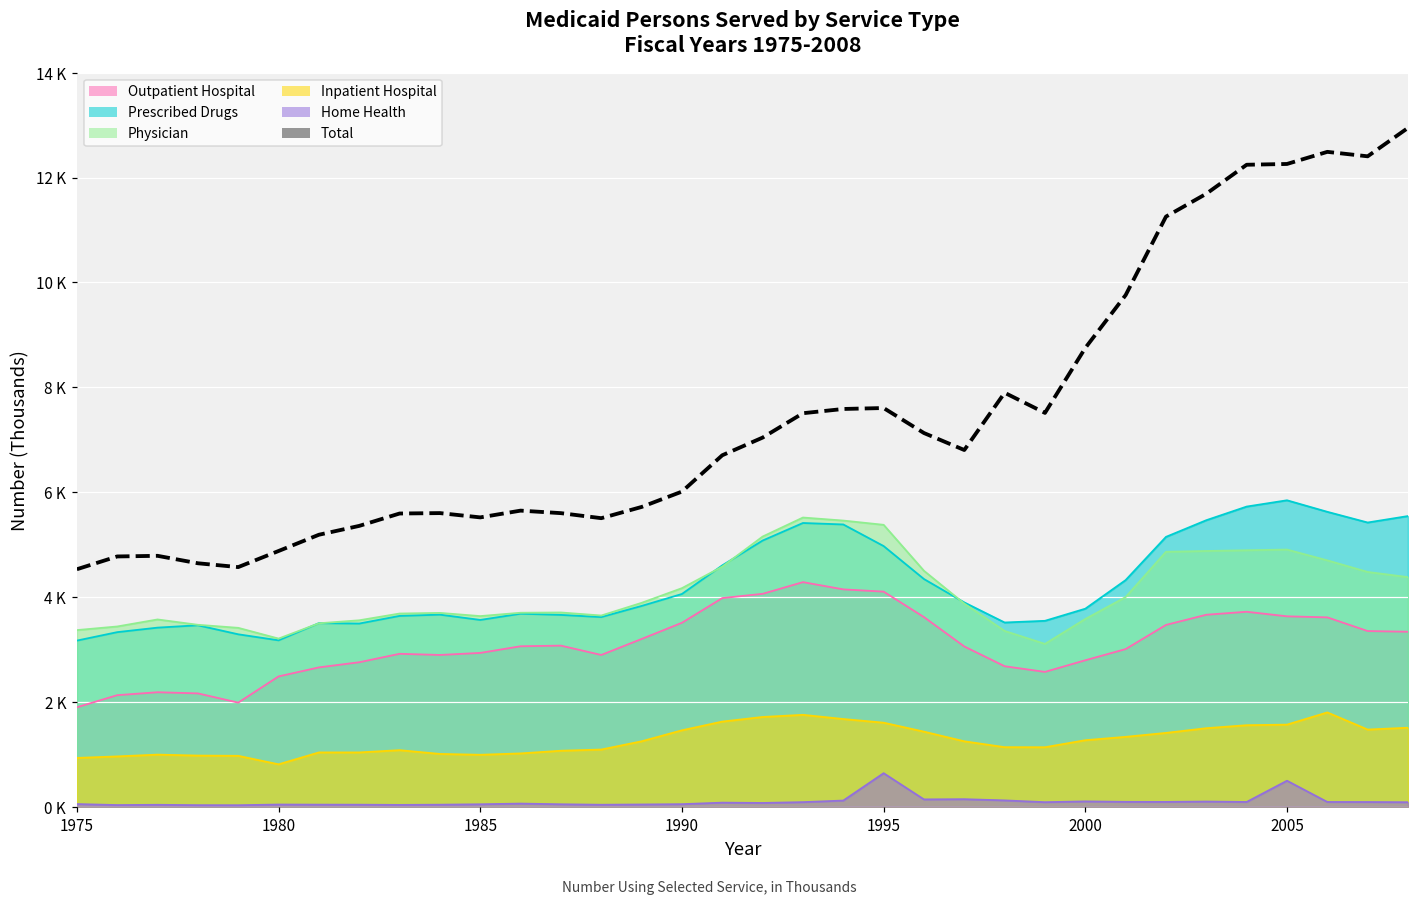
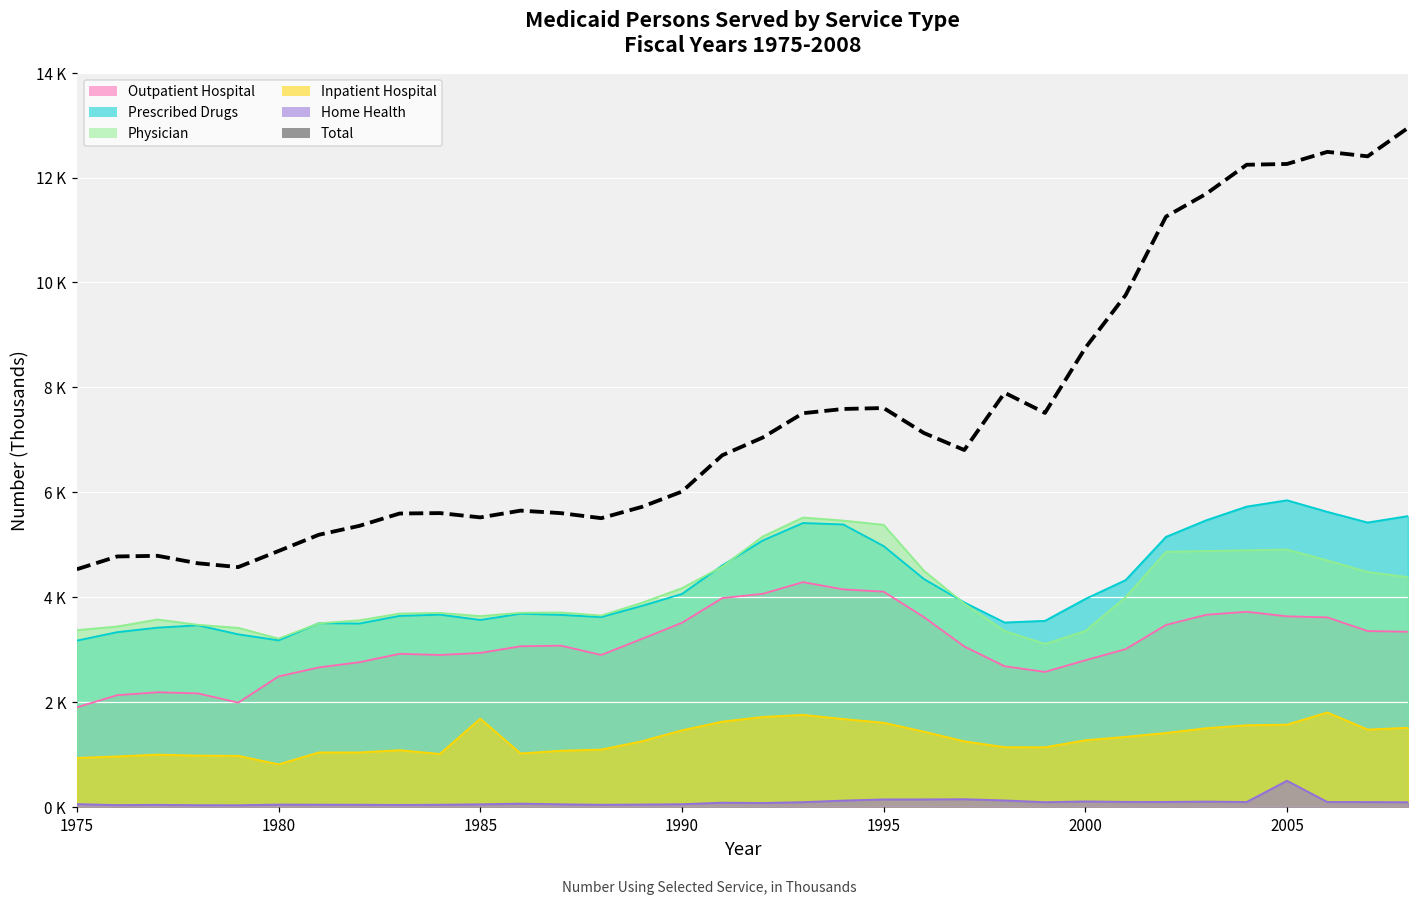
Inpatient Hospital, 1985: 1000 -> 1700
Home Health, 1995: 600 -> 100
Prescribed Drugs, 2000: 3800 -> 4000
Physician, 2000: 3600 -> 3400
